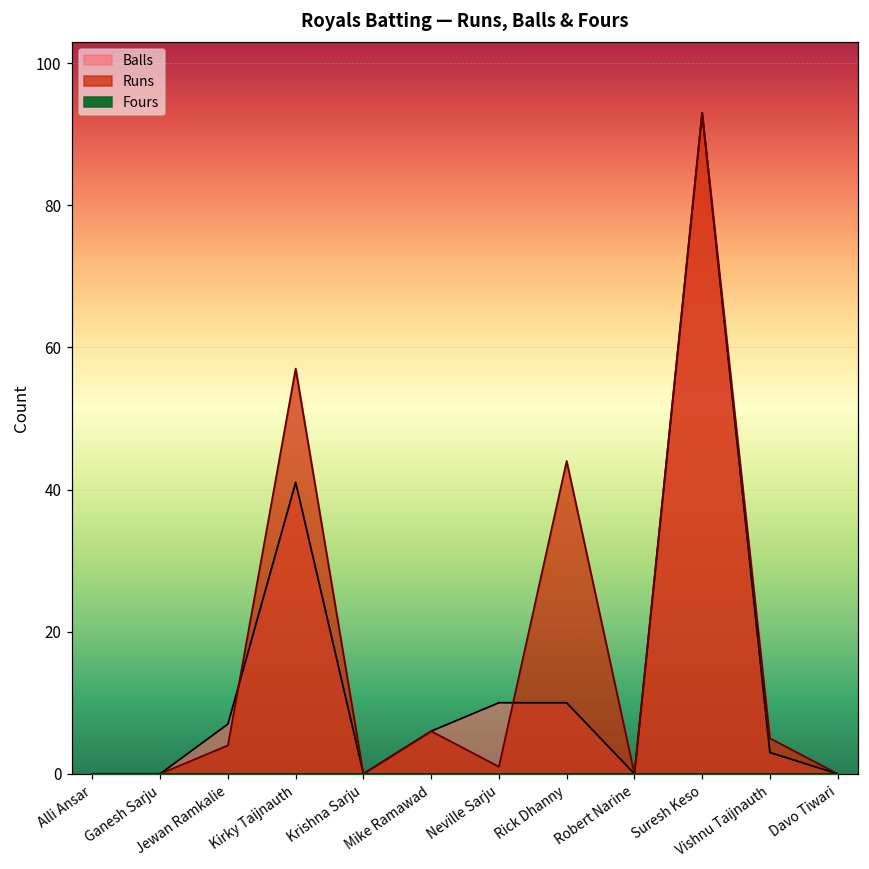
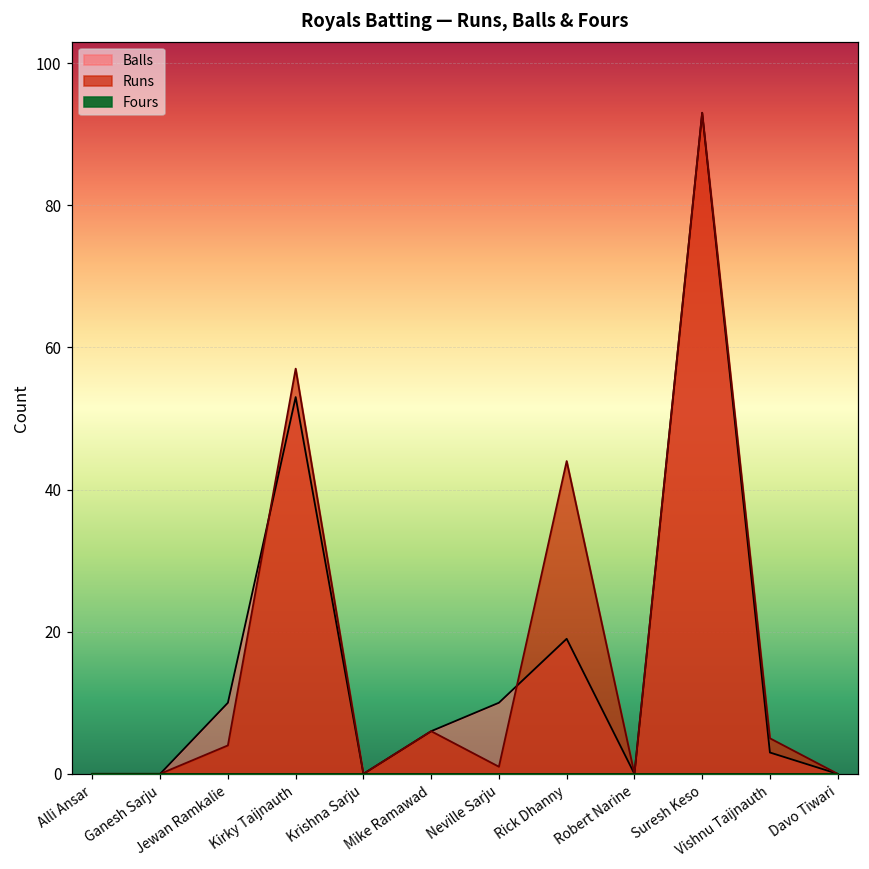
Balls, Jewan Ramkalie: 7 -> 10
Balls, Kirky Taijnauth: 41 -> 53
Balls, Rick Dhanny: 10 -> 19
